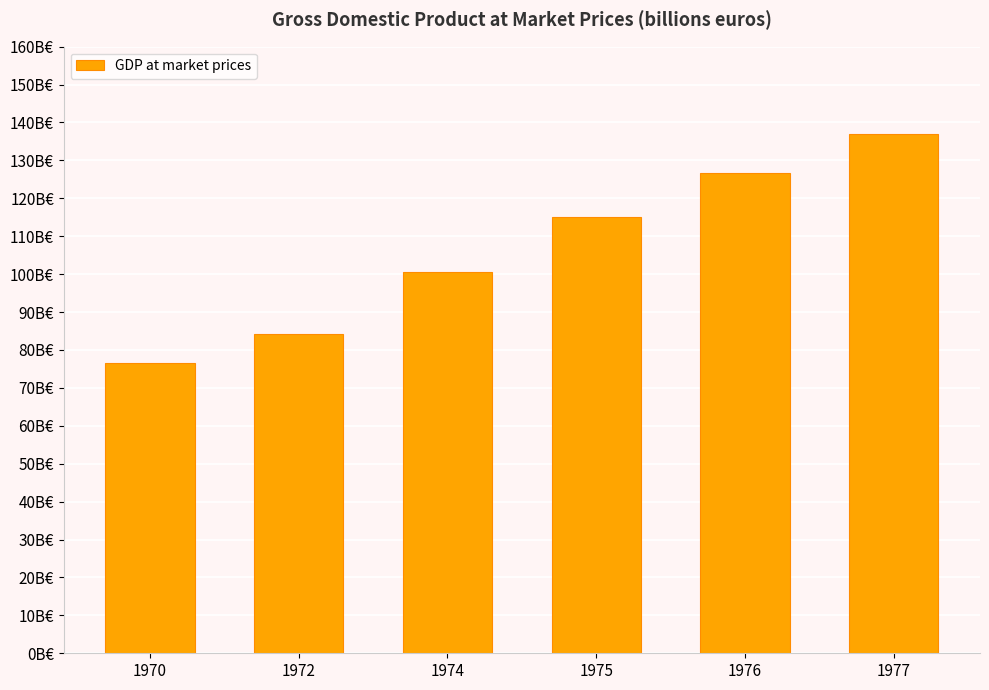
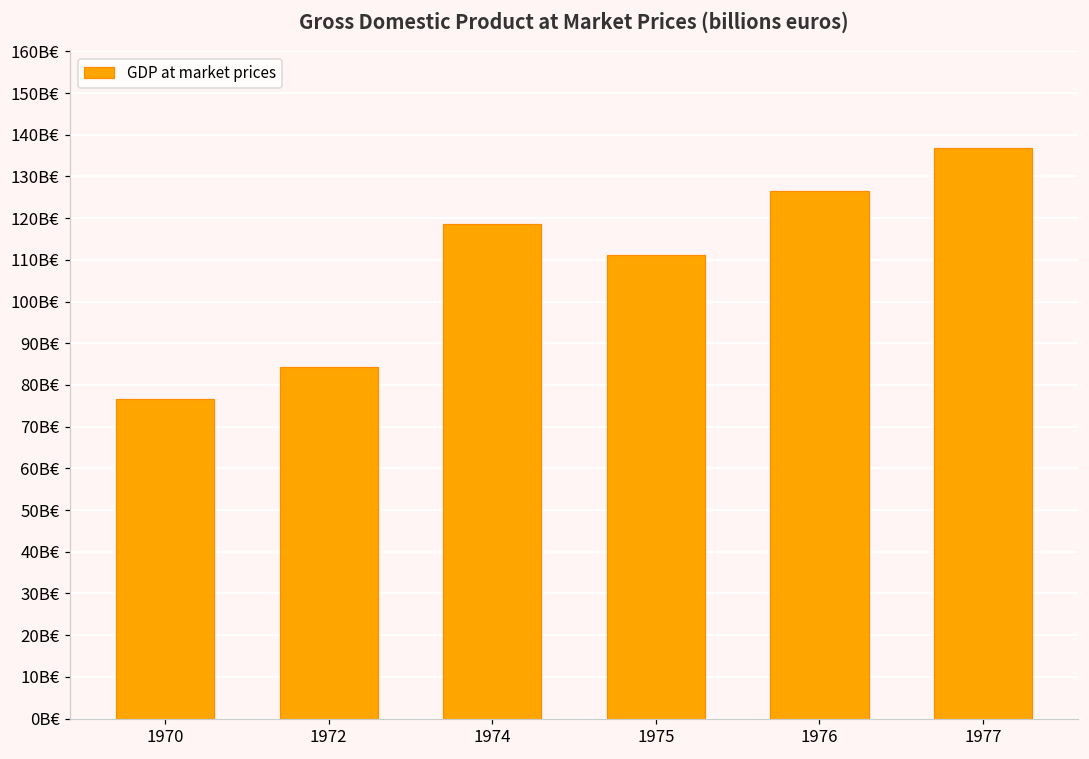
1974: 101B€ -> 119B€
1975: 115B€ -> 111B€
